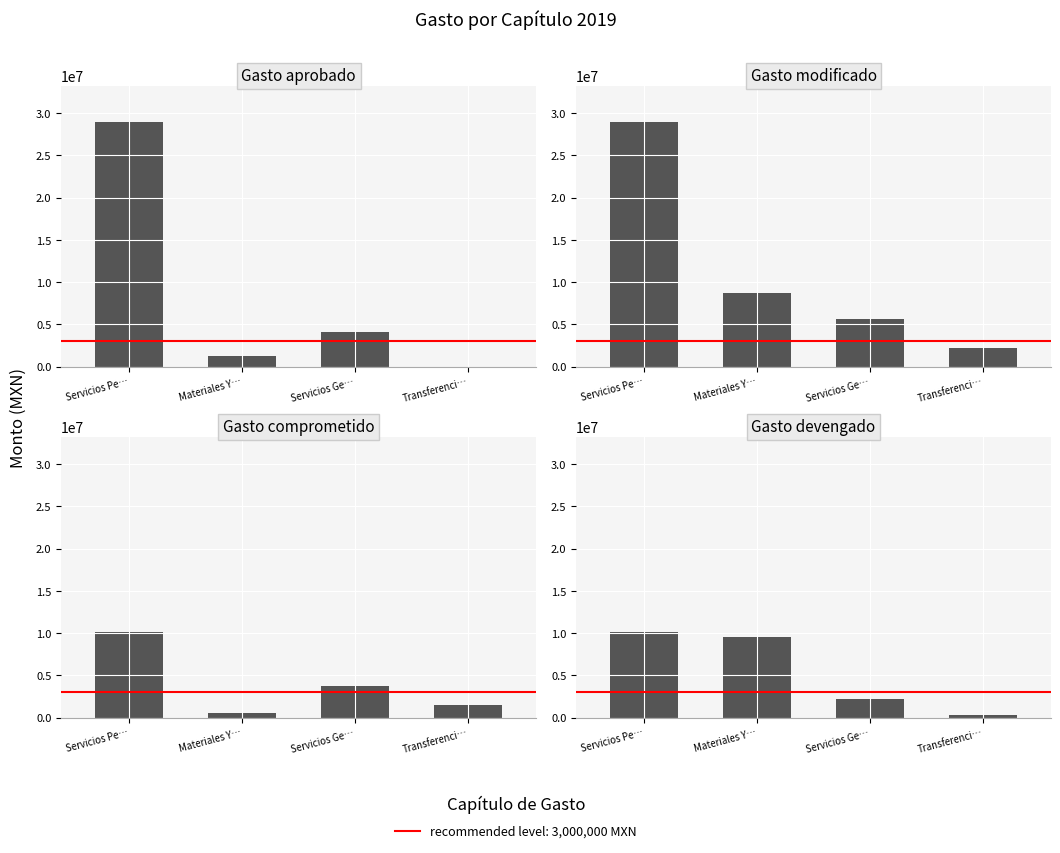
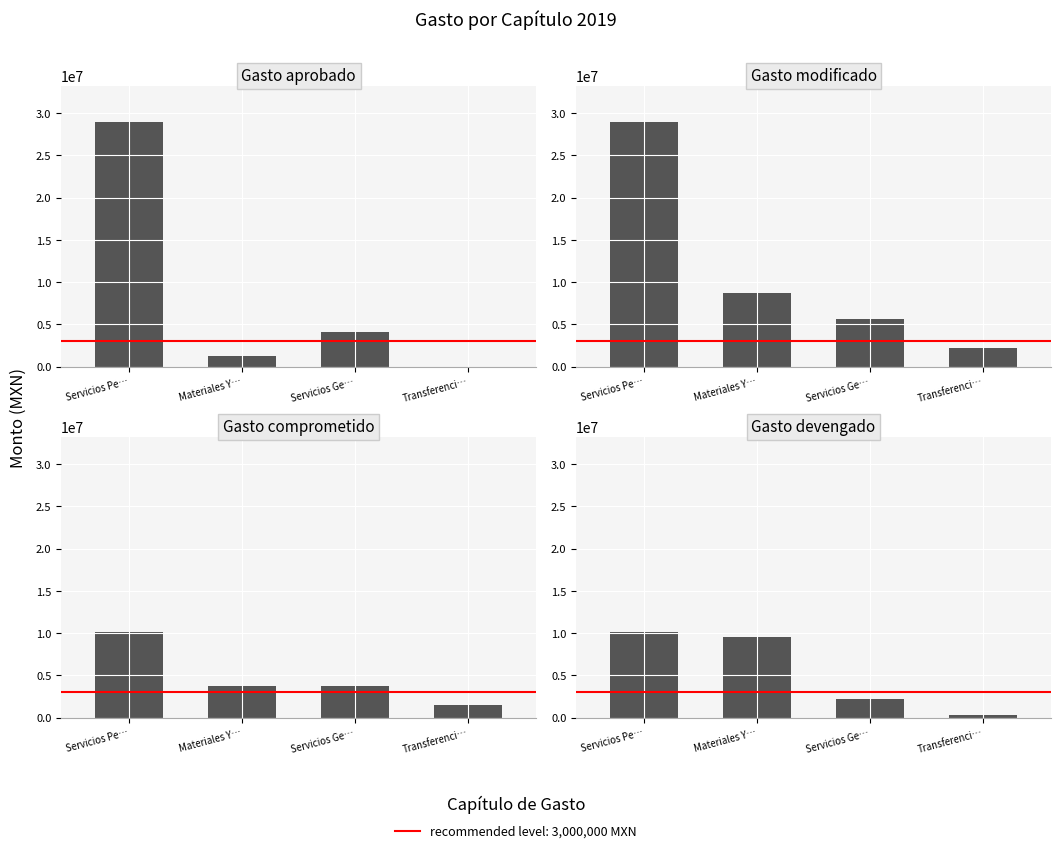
Gasto comprometido, Materiales Y…: 1000000 -> 4000000
